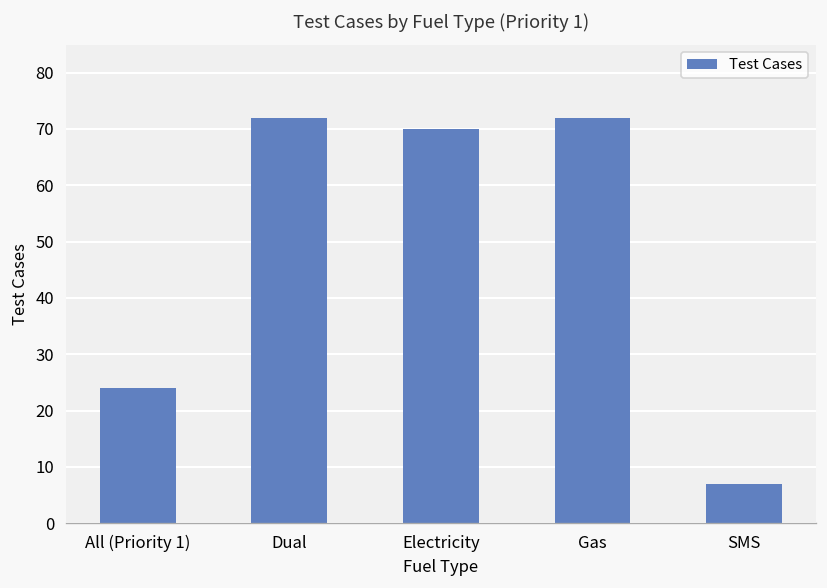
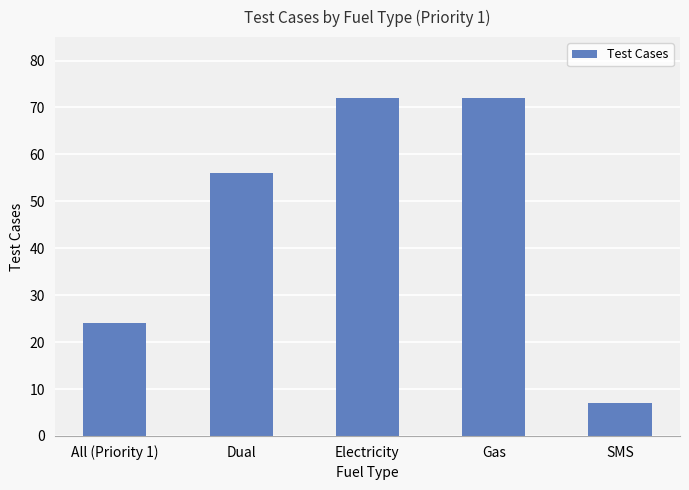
Dual: 72 -> 56
Electricity: 70 -> 72
